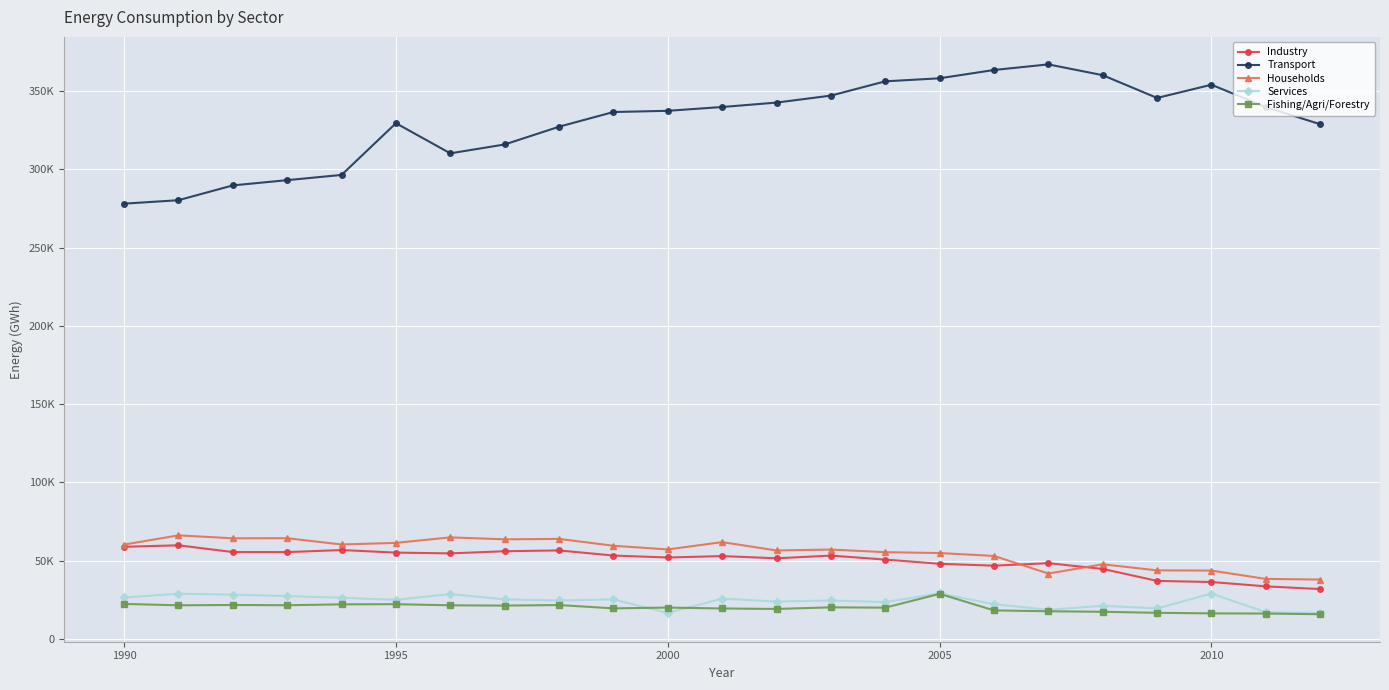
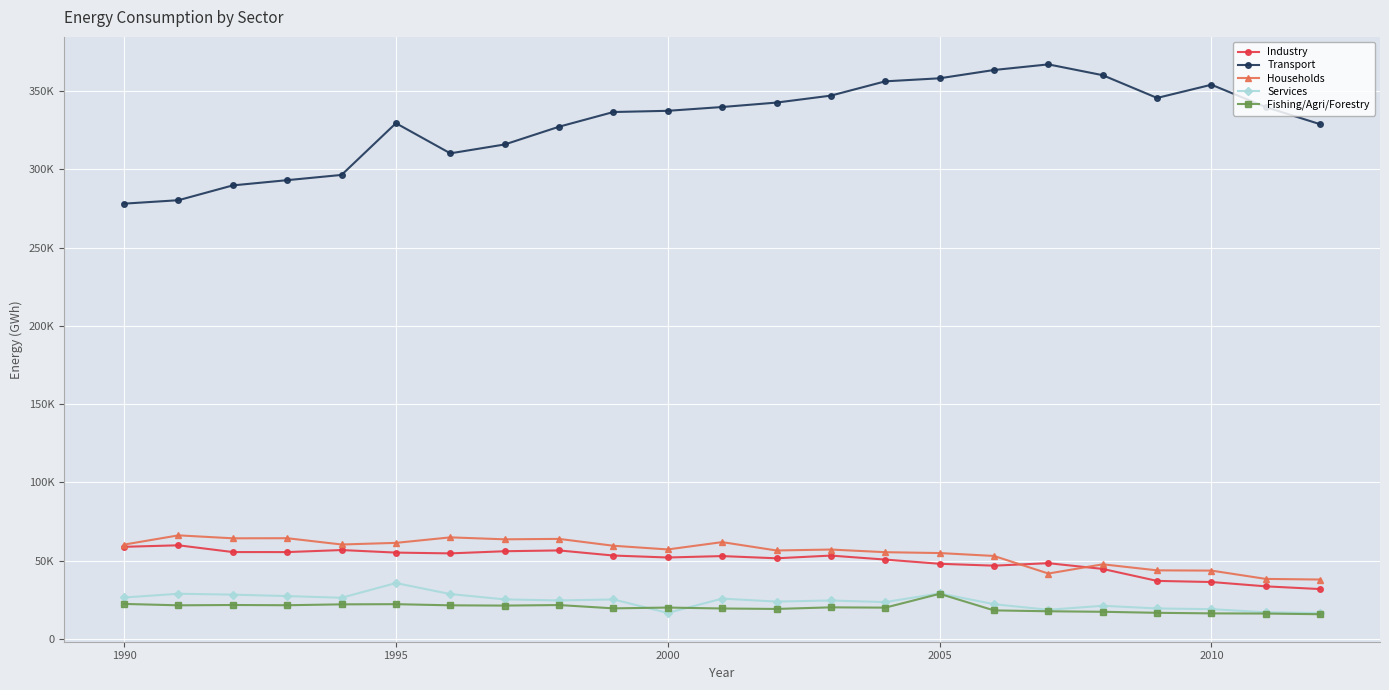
Services, 1995: 25000 -> 36000
Services, 2010: 29000 -> 19000
